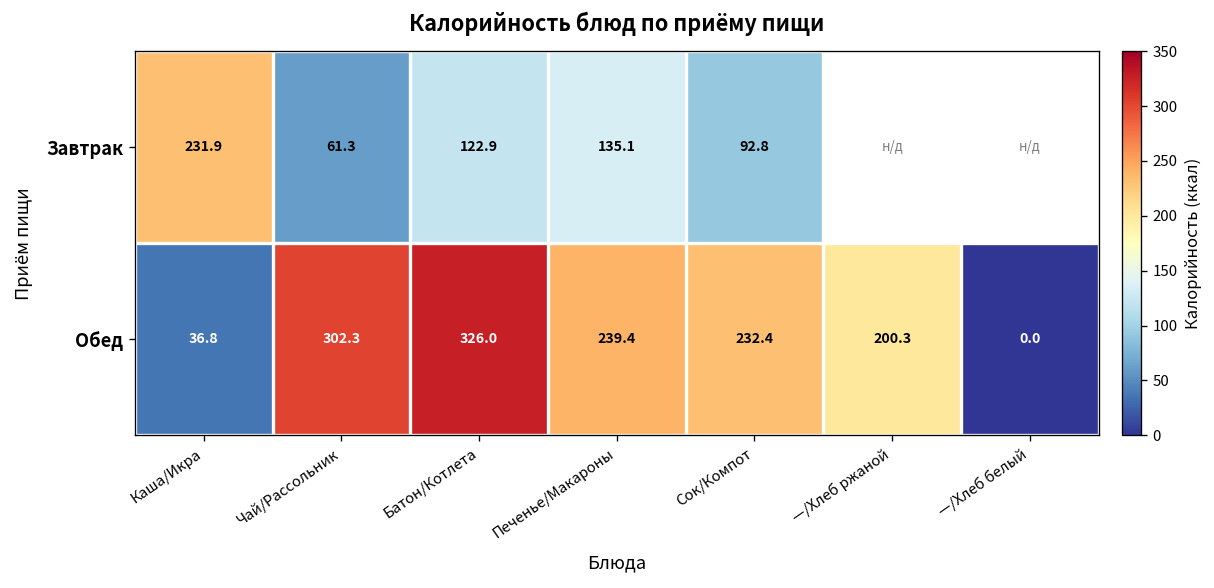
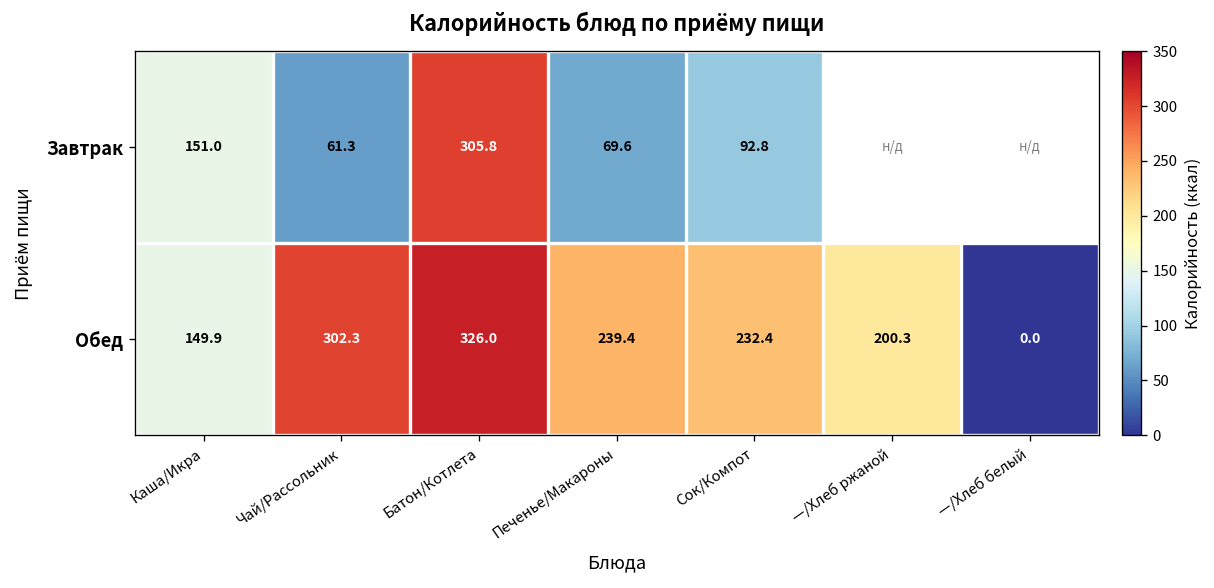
Завтрак, Каша/Икра: 231.9 -> 151.0
Завтрак, Батон/Котлета: 122.9 -> 305.8
Завтрак, Печенье/Макароны: 135.1 -> 69.6
Обед, Каша/Икра: 36.8 -> 149.9
